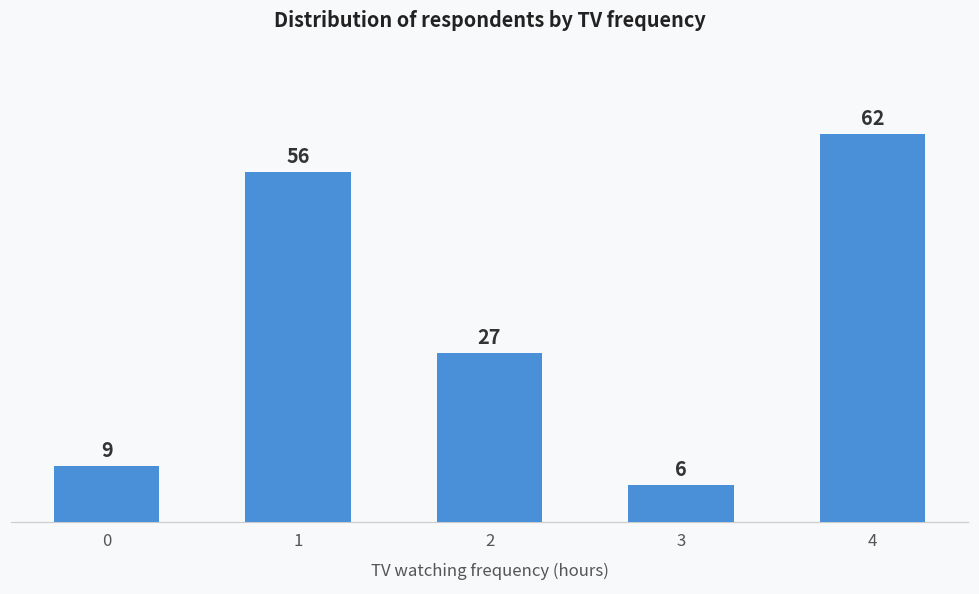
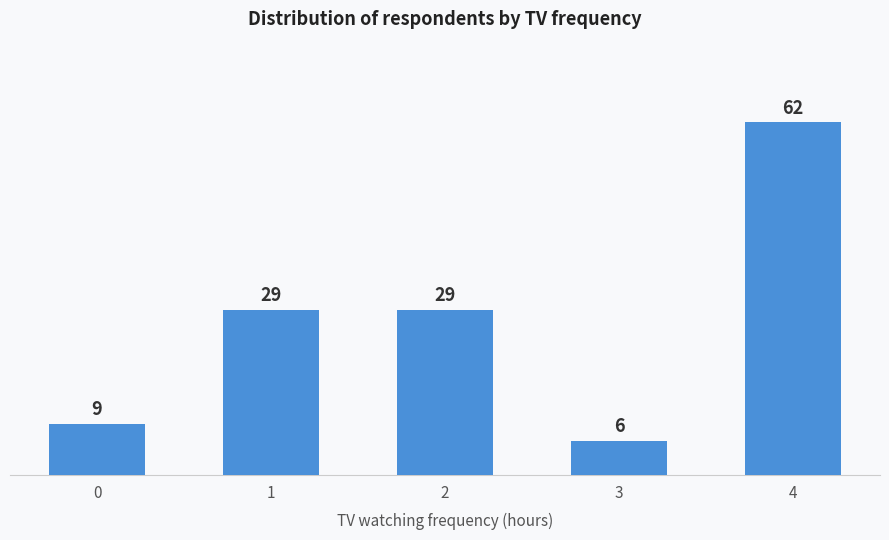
1: 56 -> 29
2: 27 -> 29
